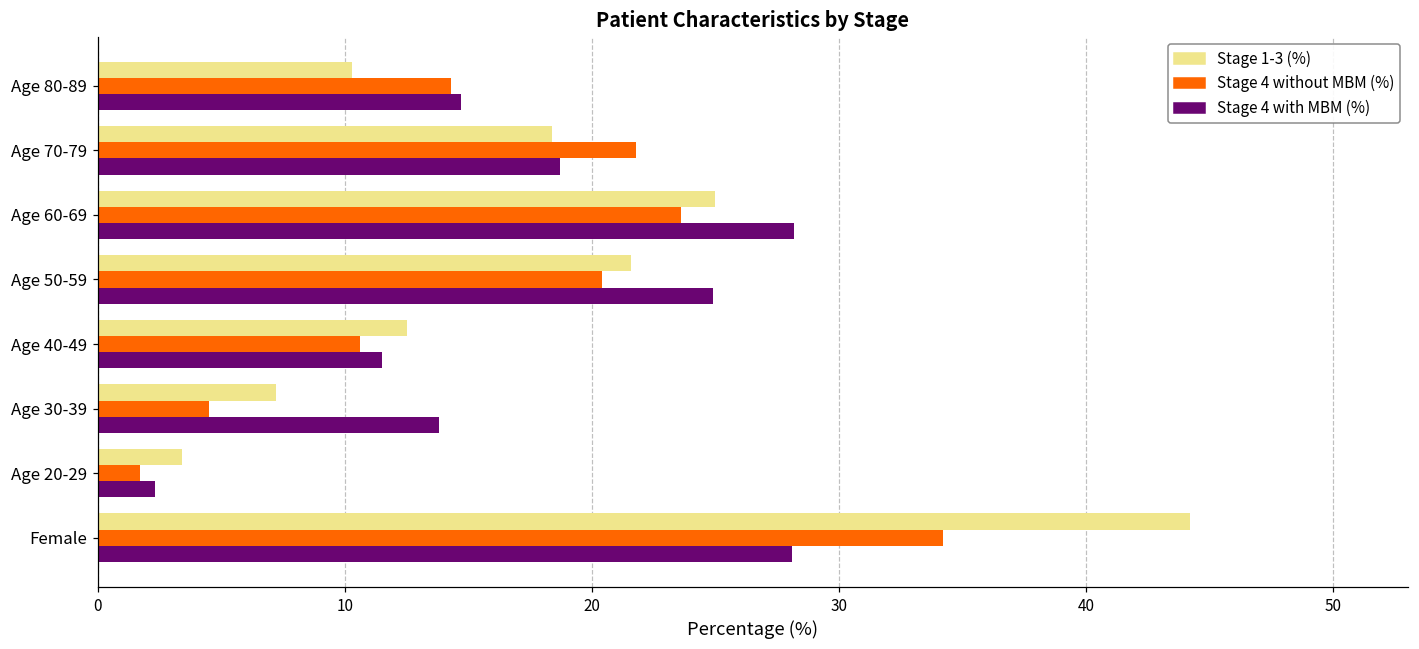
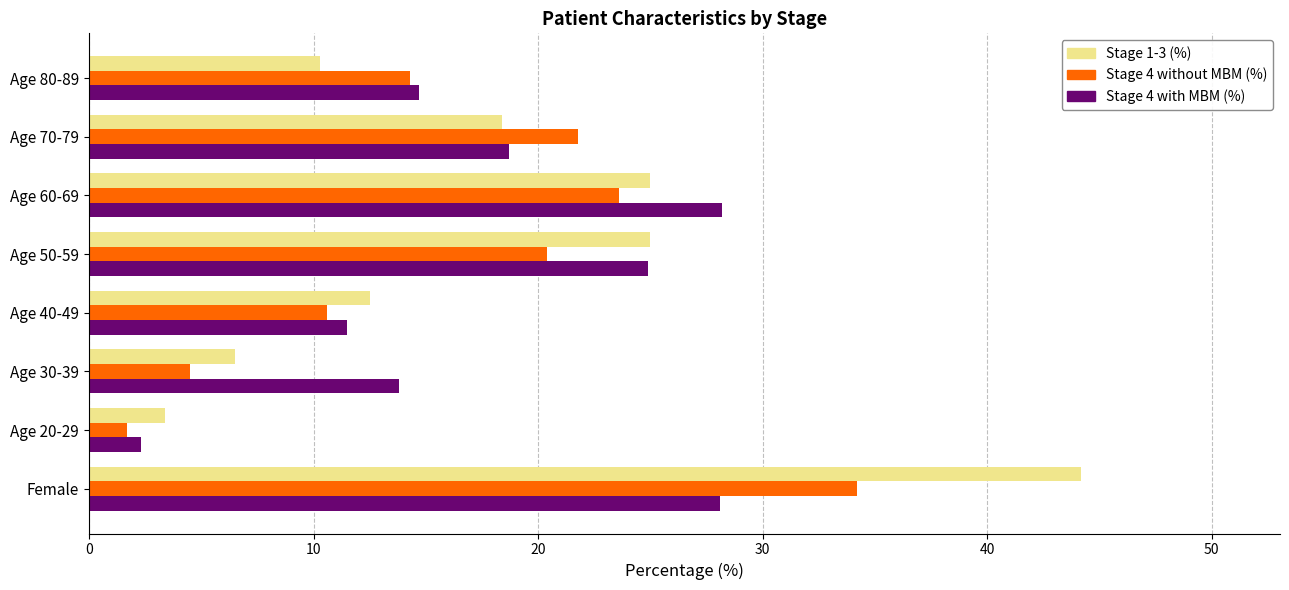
Stage 1-3 (%), Age 50-59: 21.6 -> 25.0
Stage 1-3 (%), Age 30-39: 7.2 -> 6.5
